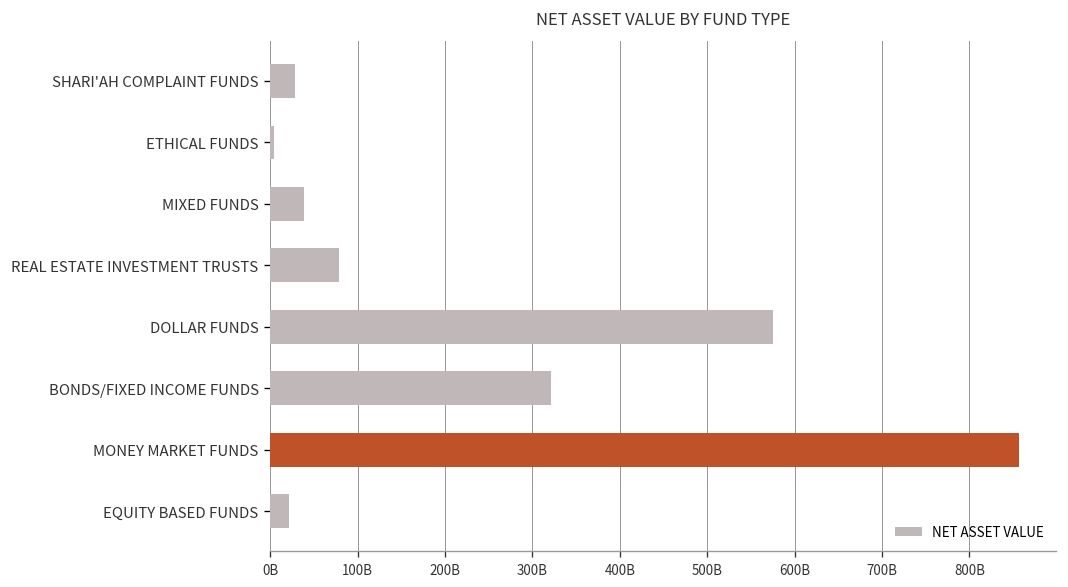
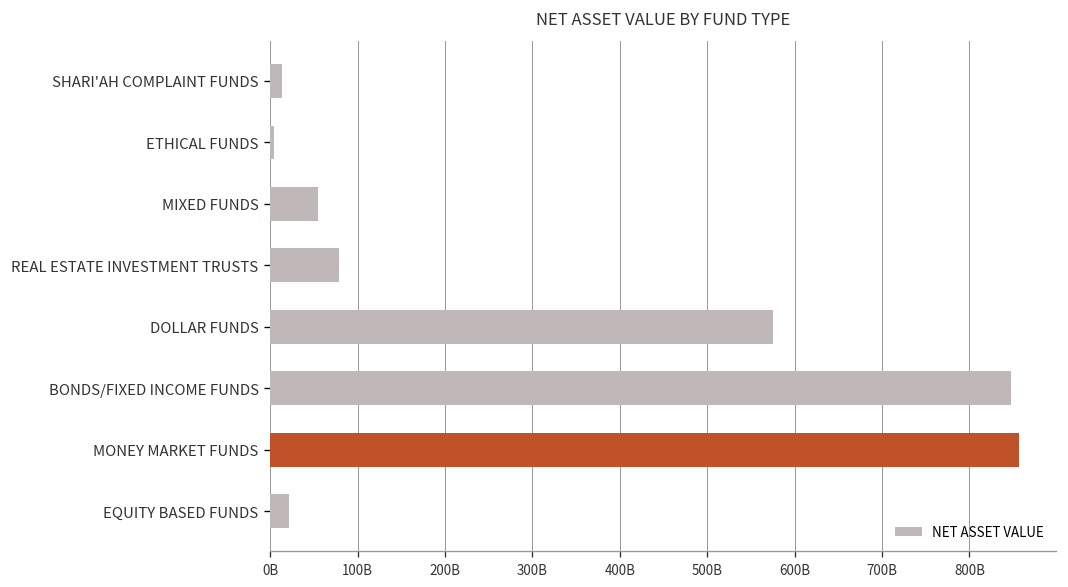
SHARI'AH COMPLAINT FUNDS: 30000000000 -> 10000000000
MIXED FUNDS: 40000000000 -> 50000000000
BONDS/FIXED INCOME FUNDS: 320000000000 -> 850000000000
